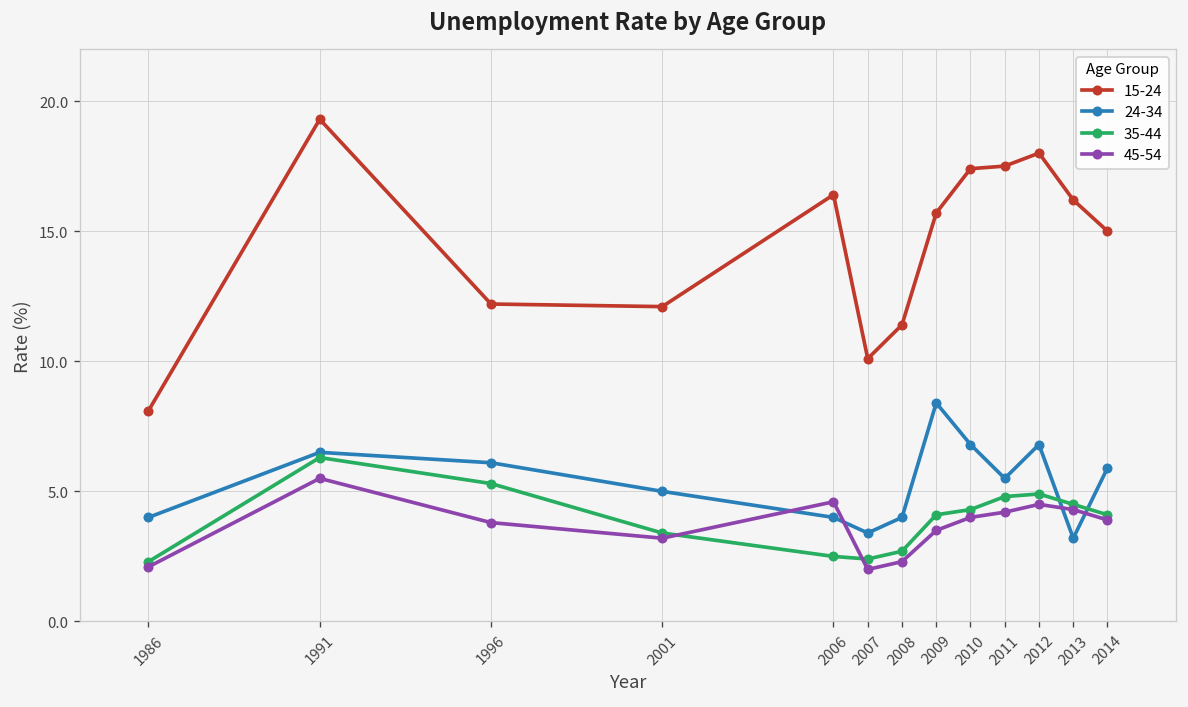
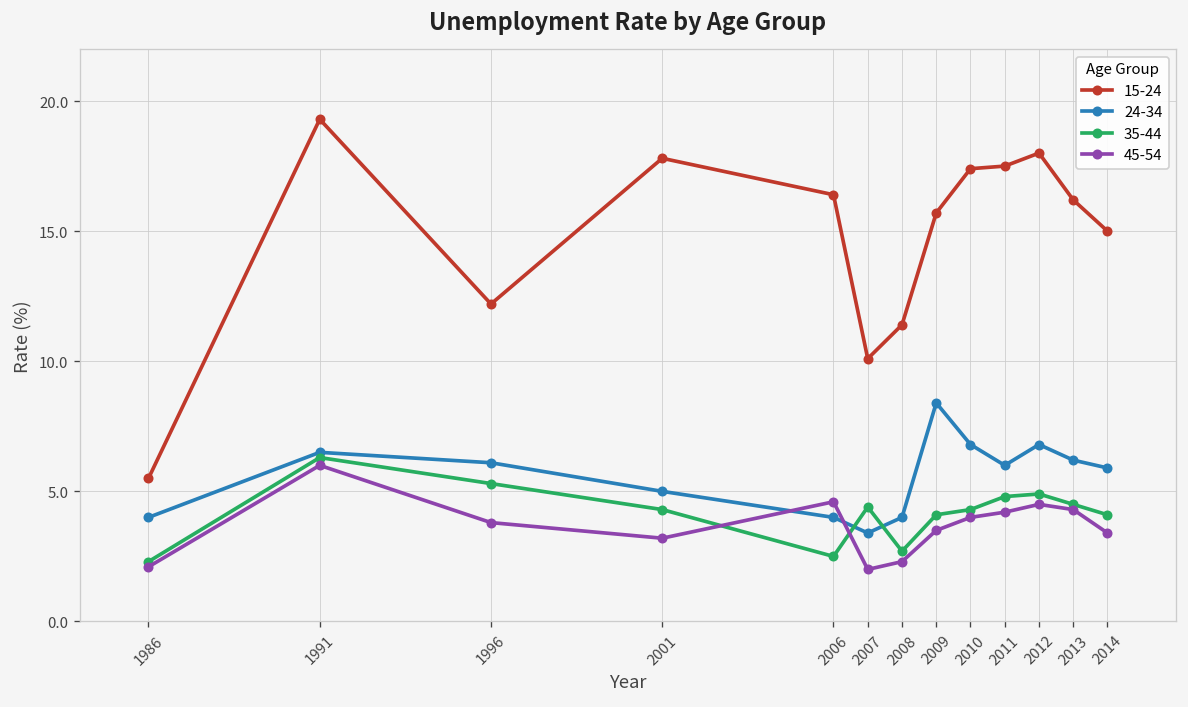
15-24, 1986: 8.1 -> 5.5
45-54, 1991: 5.5 -> 6.0
15-24, 2001: 12.1 -> 17.8
35-44, 2001: 3.4 -> 4.3
35-44, 2007: 2.4 -> 4.4
24-34, 2011: 5.5 -> 6.0
24-34, 2013: 3.2 -> 6.2
45-54, 2014: 3.9 -> 3.4
